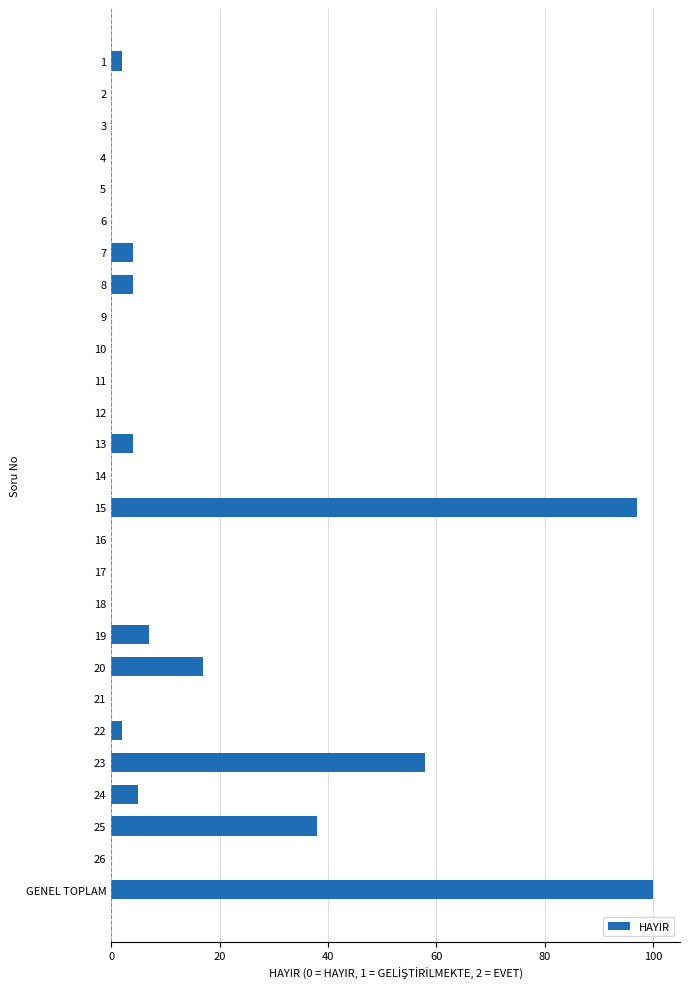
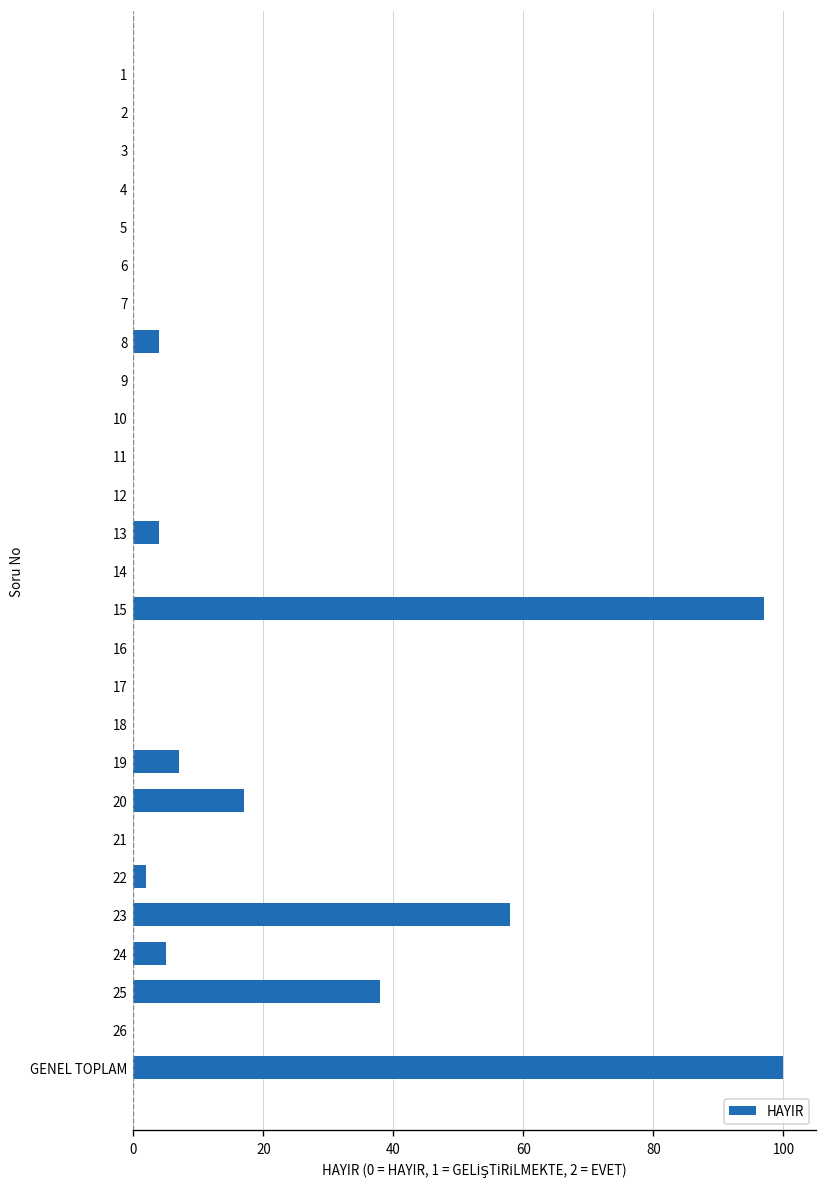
1: 2 -> 0
7: 4 -> 0
